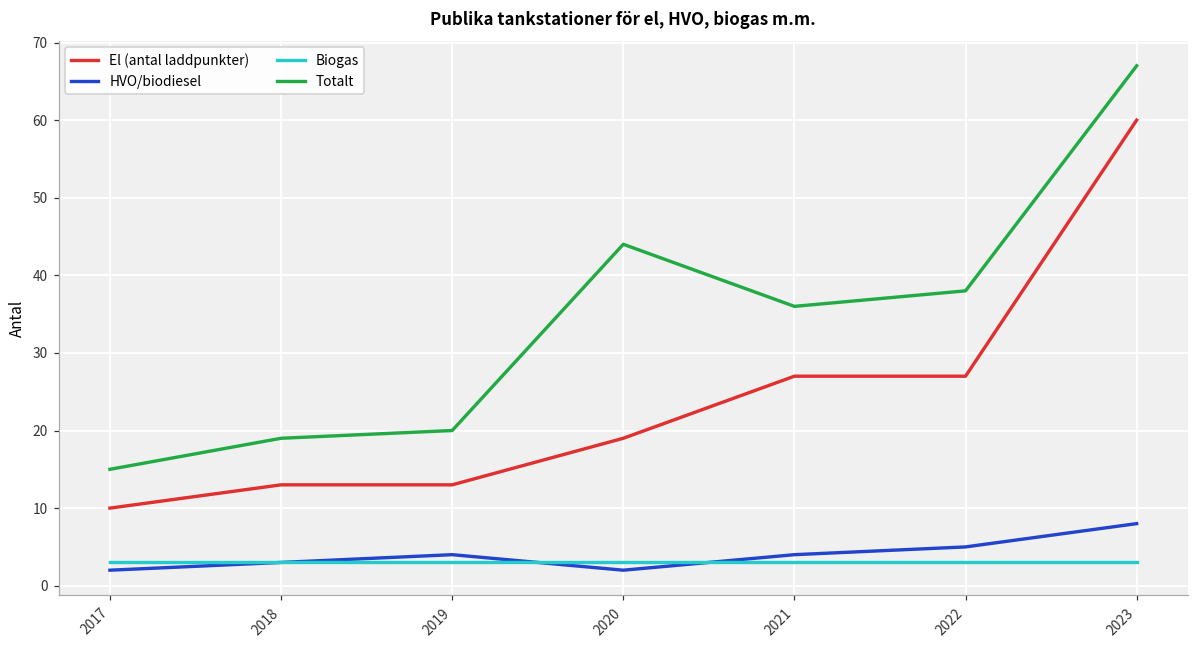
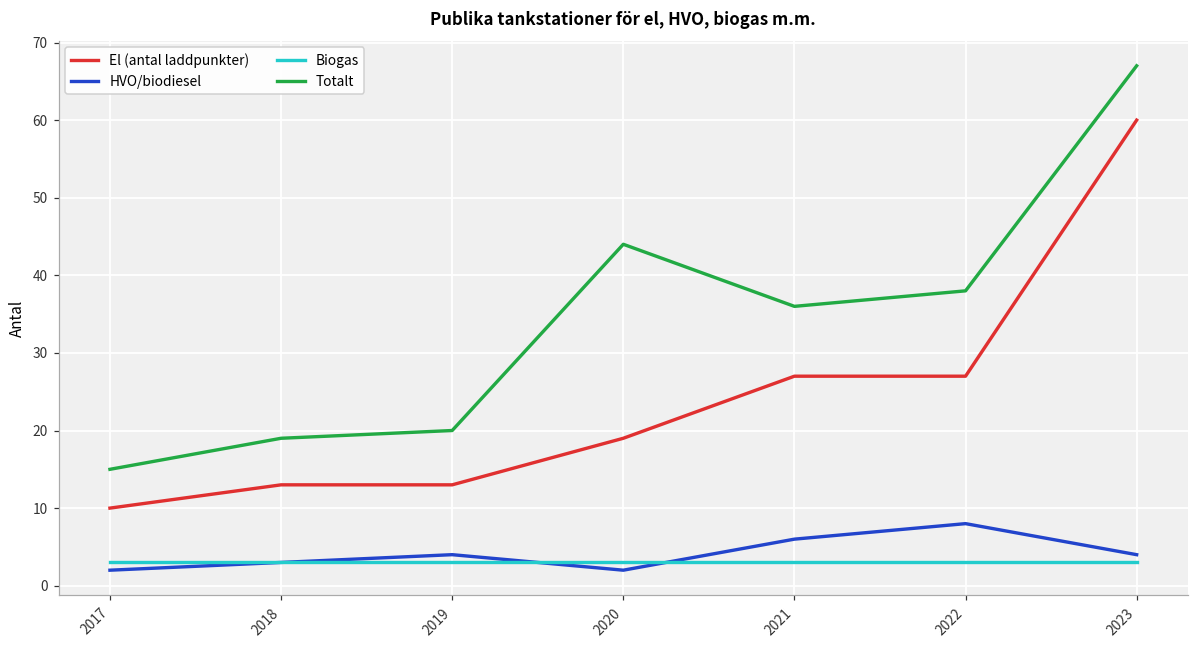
HVO/biodiesel, 2021: 4 -> 6
HVO/biodiesel, 2022: 5 -> 8
HVO/biodiesel, 2023: 8 -> 4
